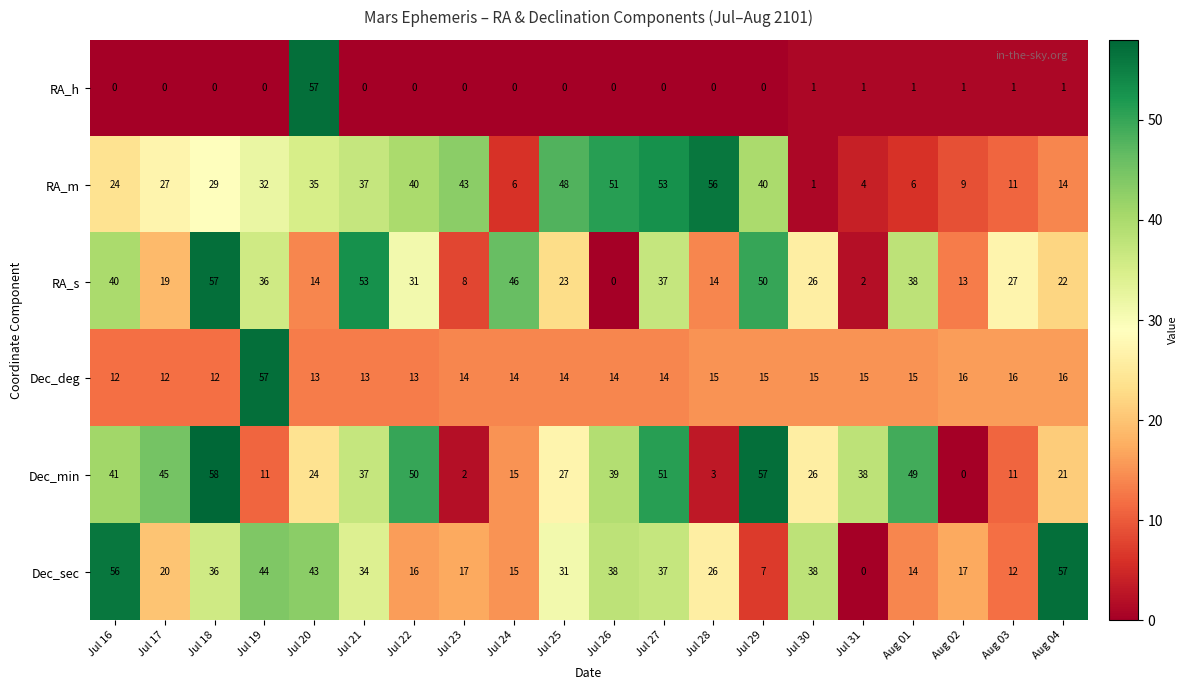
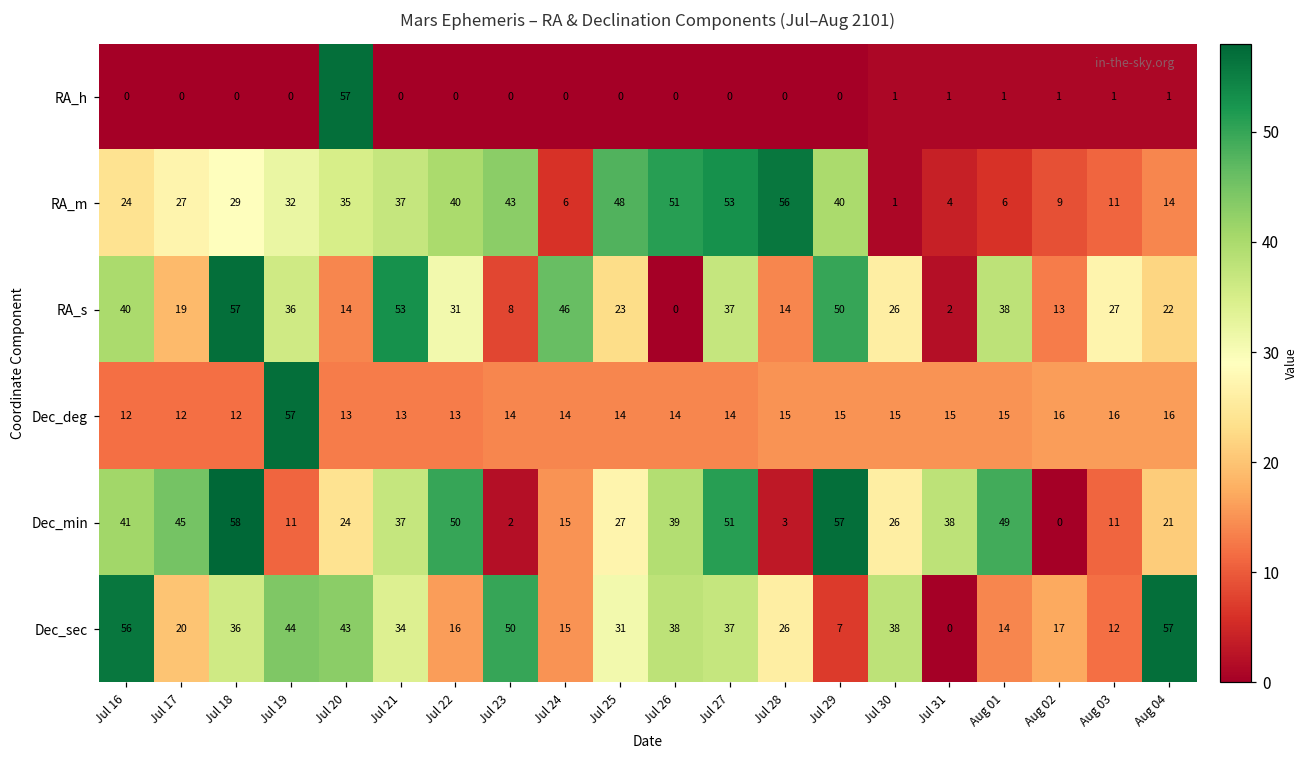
Dec_sec, Jul 23: 17 -> 50
